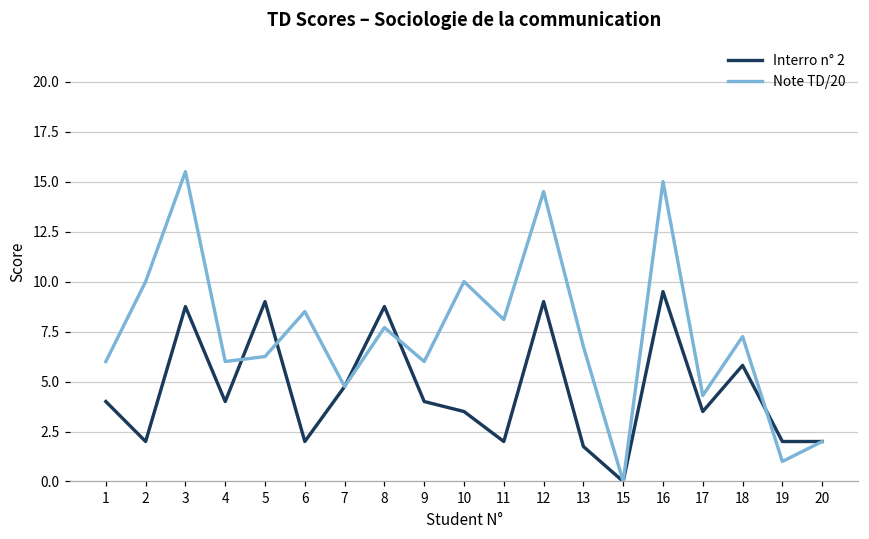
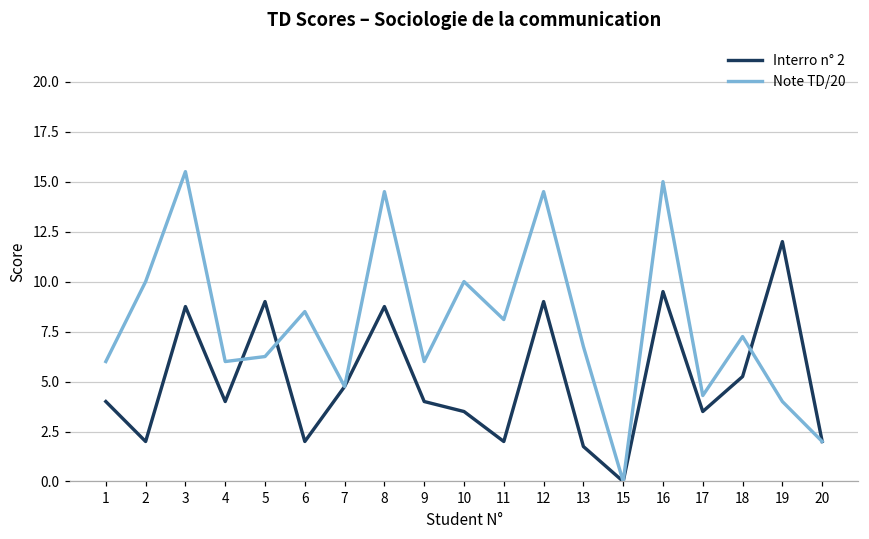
Note TD/20, 8: 7.7 -> 14.5
Interro n° 2, 18: 5.8 -> 5.3
Interro n° 2, 19: 2 -> 12
Note TD/20, 19: 1 -> 4
